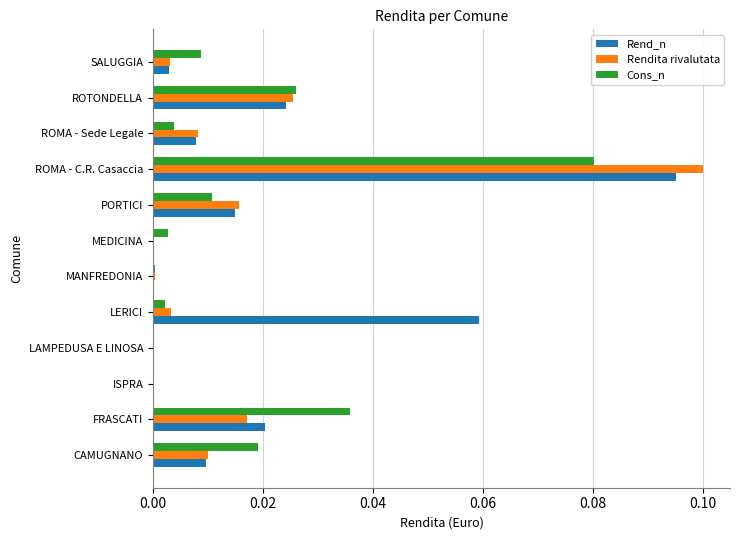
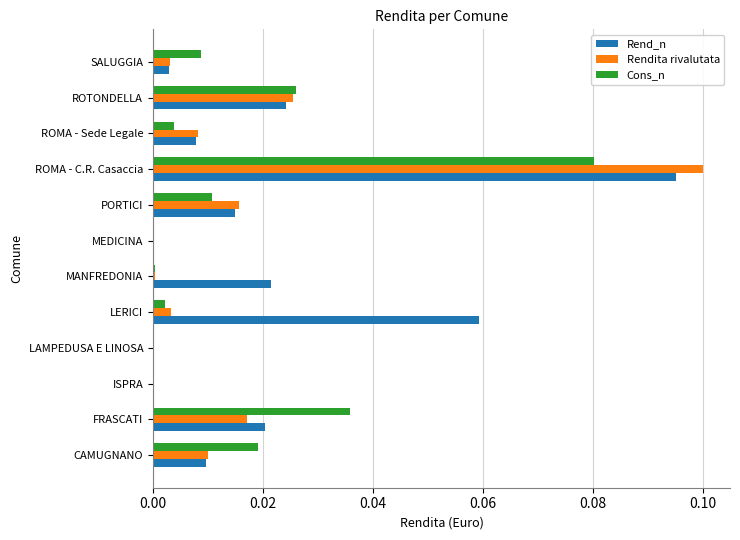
Cons_n, MEDICINA: 0.003 -> 0.000
Rend_n, MANFREDONIA: 0.000 -> 0.021
